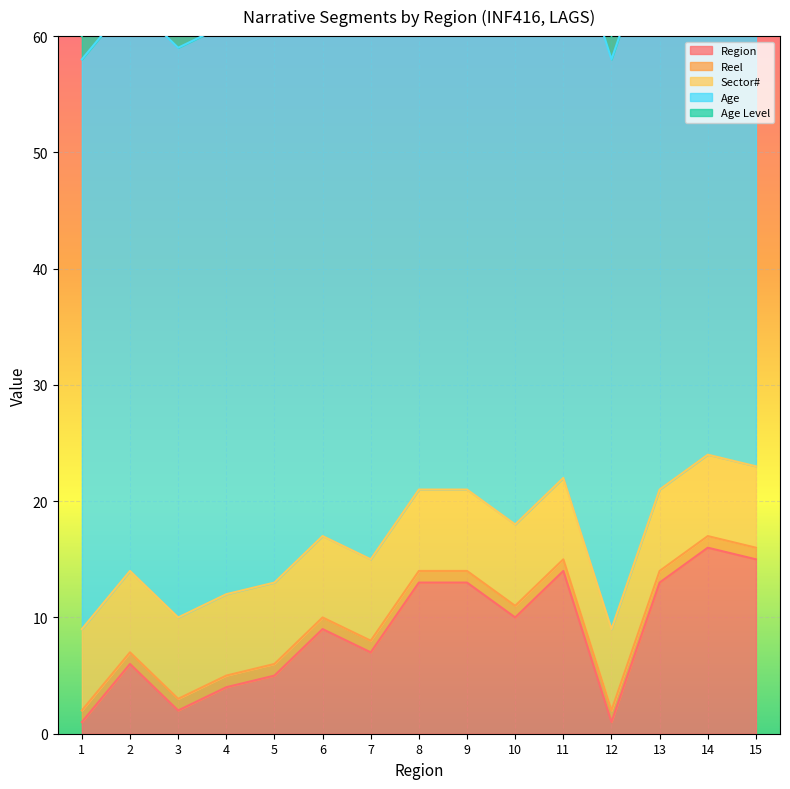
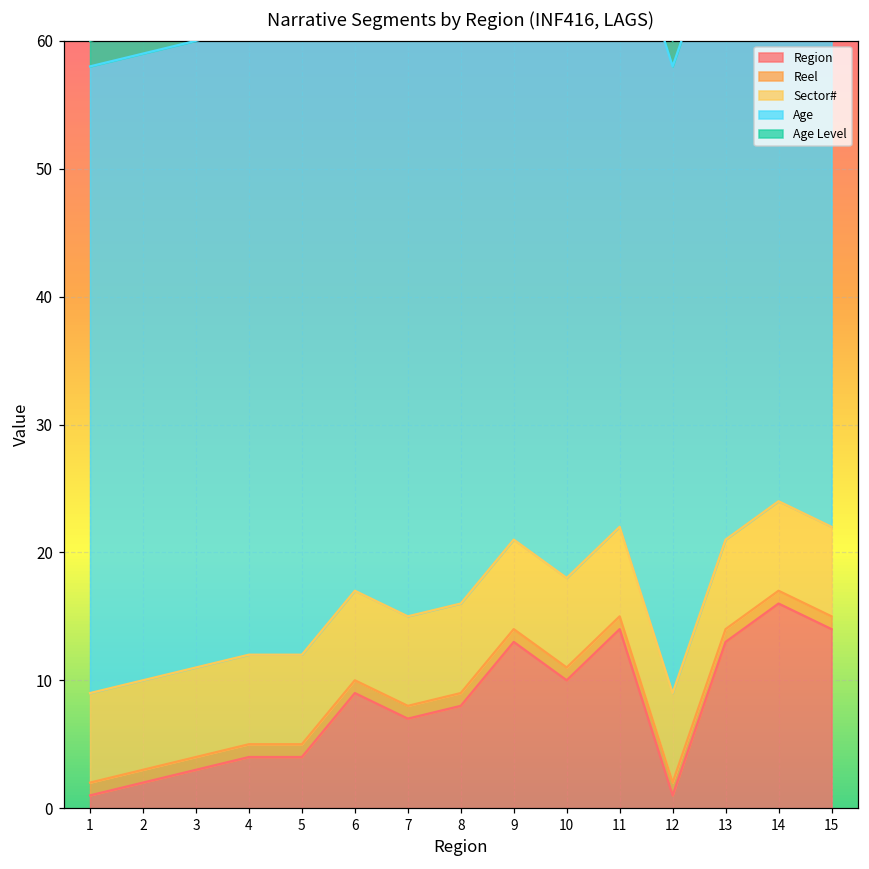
Region, 2: 6 -> 2
Region, 3: 2 -> 3
Region, 5: 5 -> 4
Region, 8: 13 -> 8
Region, 15: 15 -> 14
